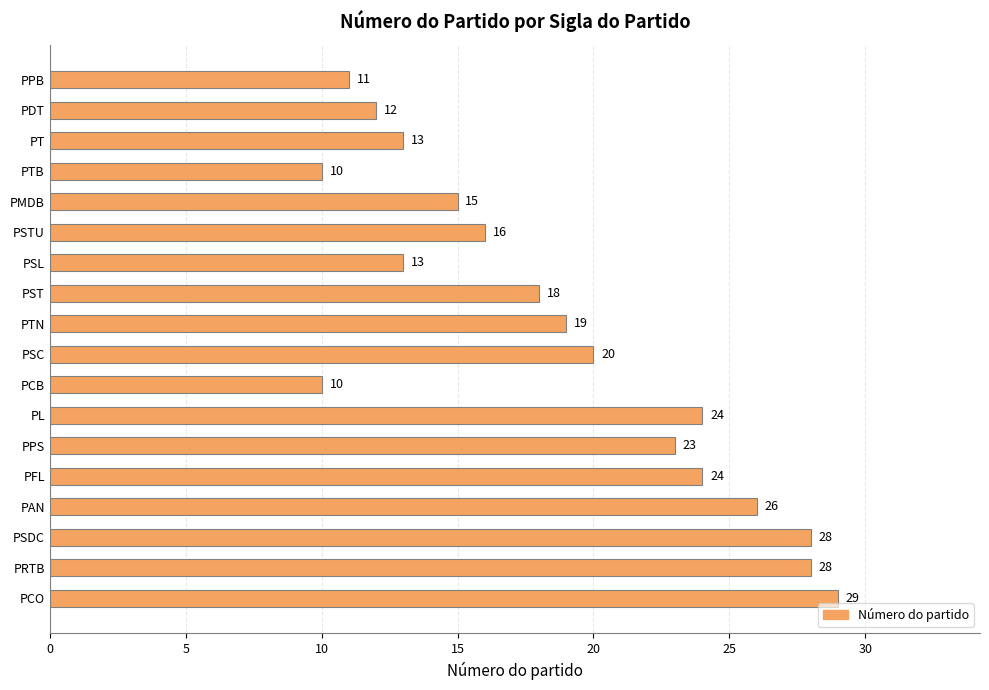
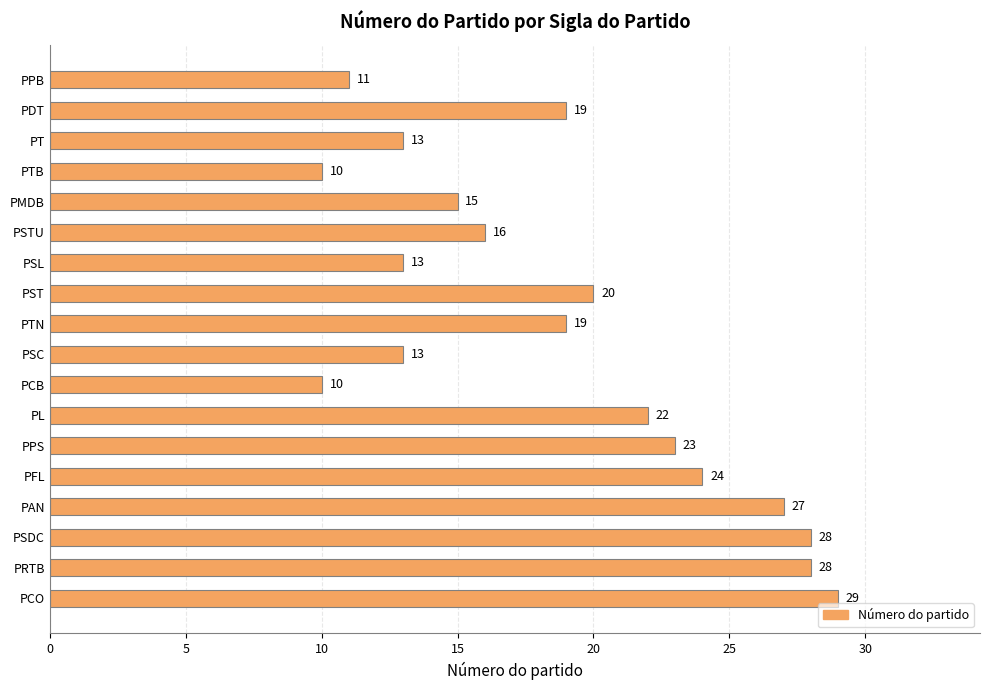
PDT: 12 -> 19
PST: 18 -> 20
PSC: 20 -> 13
PL: 24 -> 22
PAN: 26 -> 27
